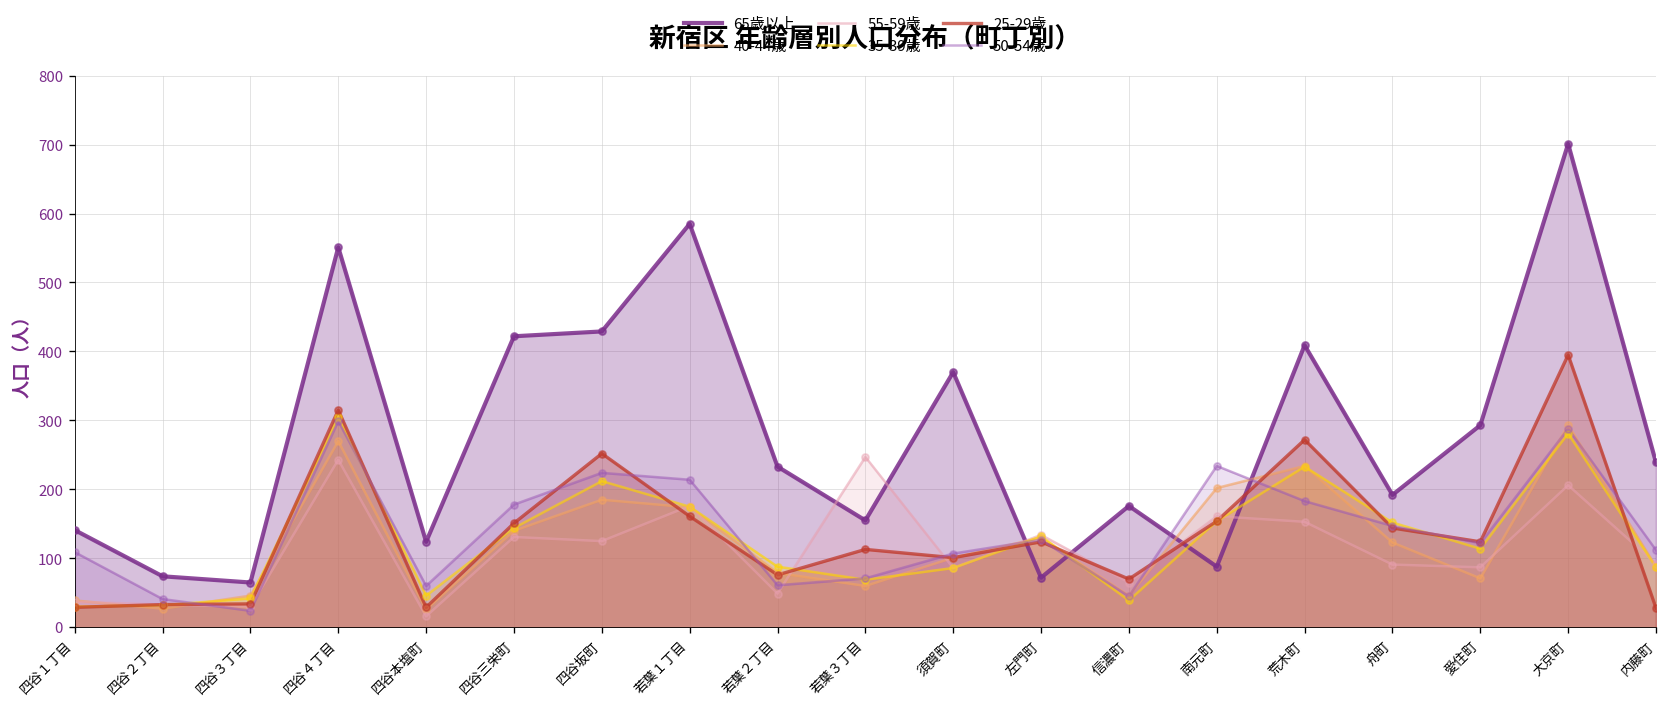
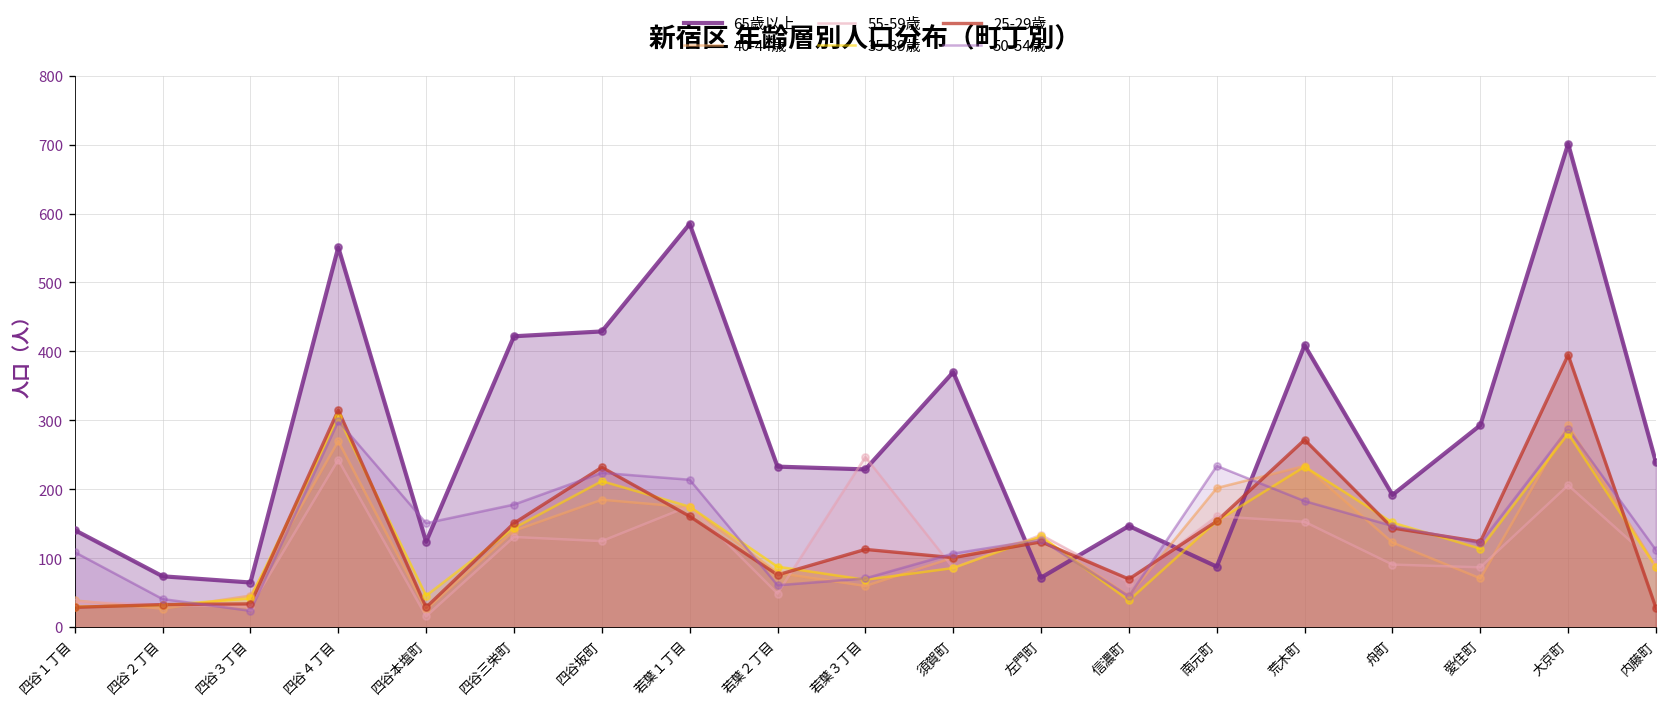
50-54歳, 四谷本塩町: 60 -> 150
25-29歳, 四谷坂町: 250 -> 230
65歳以上, 若葉３丁目: 160 -> 230
65歳以上, 信濃町: 180 -> 150
